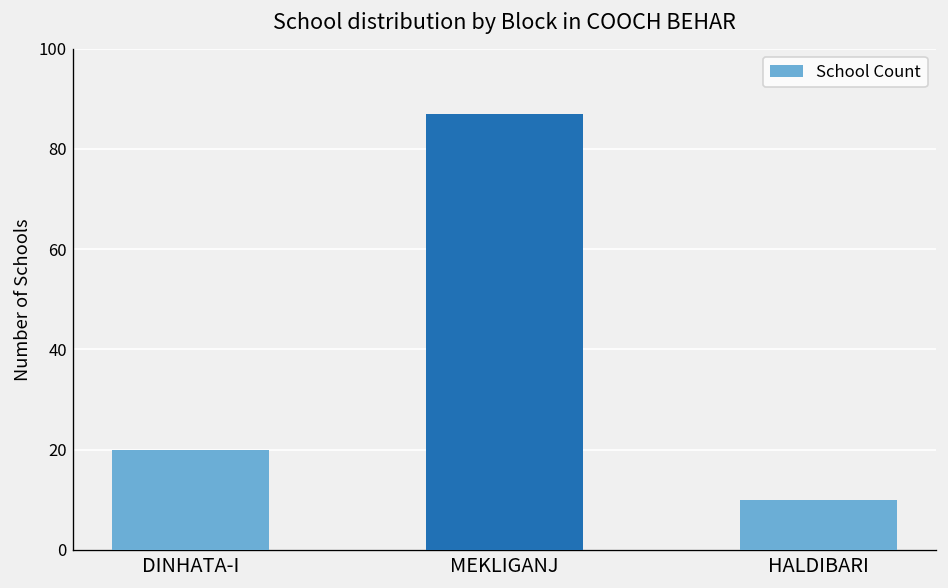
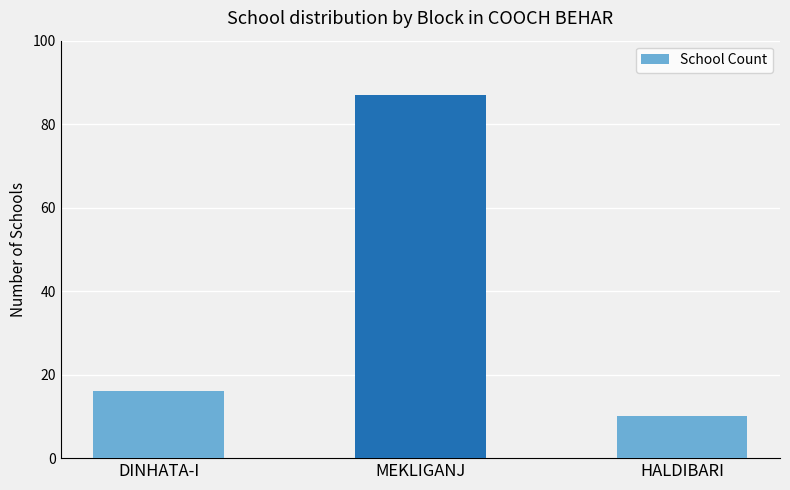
DINHATA-I: 20 -> 16
